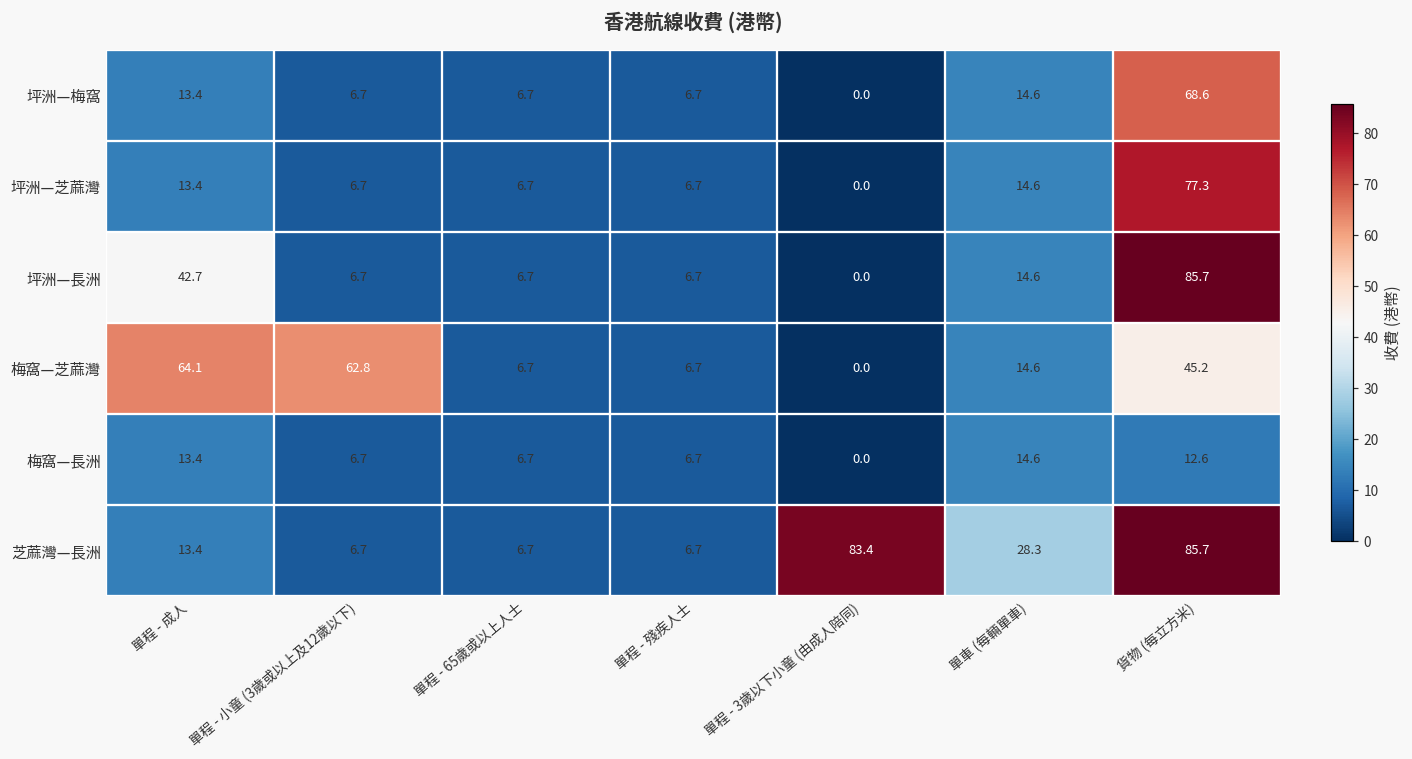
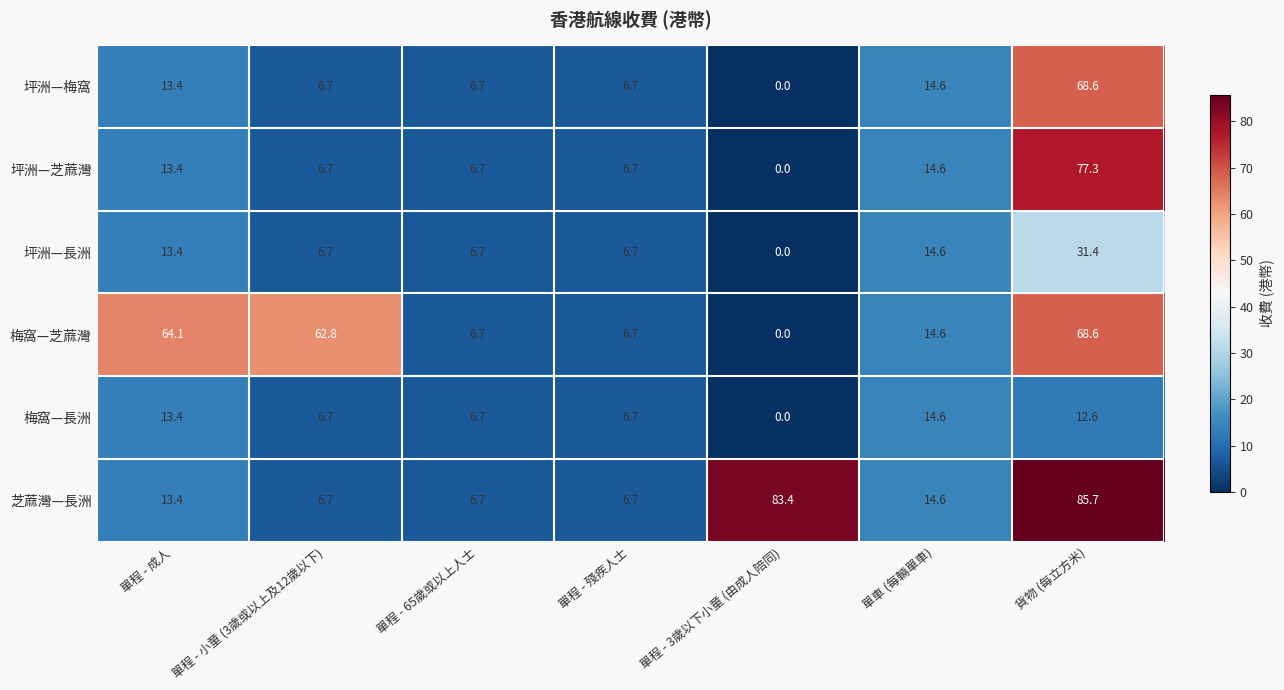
坪洲—長洲, 單程 - 成人: 42.7 -> 13.4
坪洲—長洲, 貨物 (每立方米): 85.7 -> 31.4
梅窩—芝蔴灣, 貨物 (每立方米): 45.2 -> 68.6
芝蔴灣—長洲, 單車 (每輛單車): 28.3 -> 14.6
